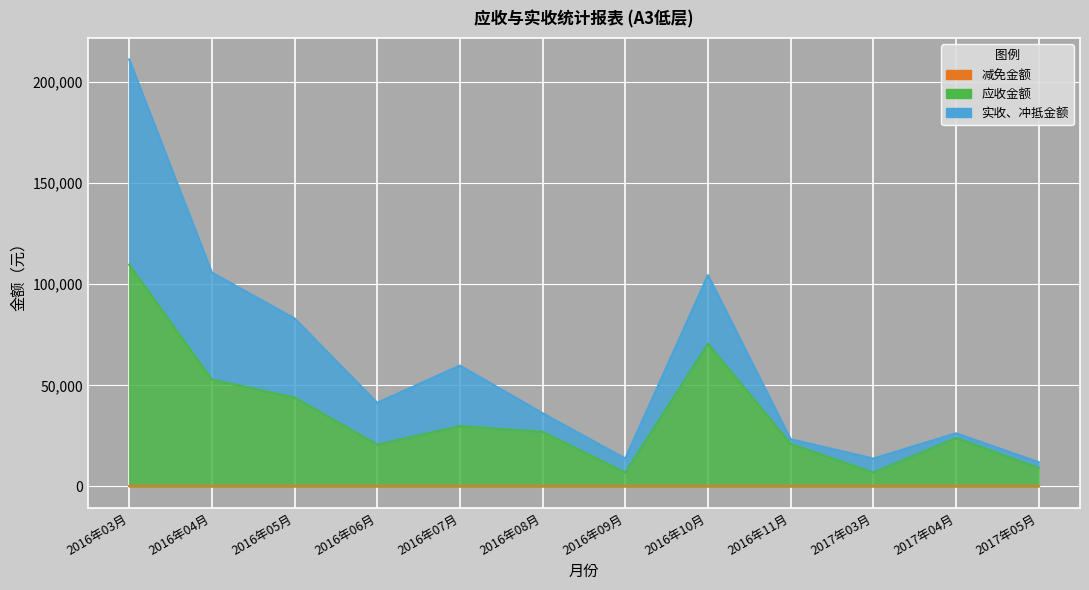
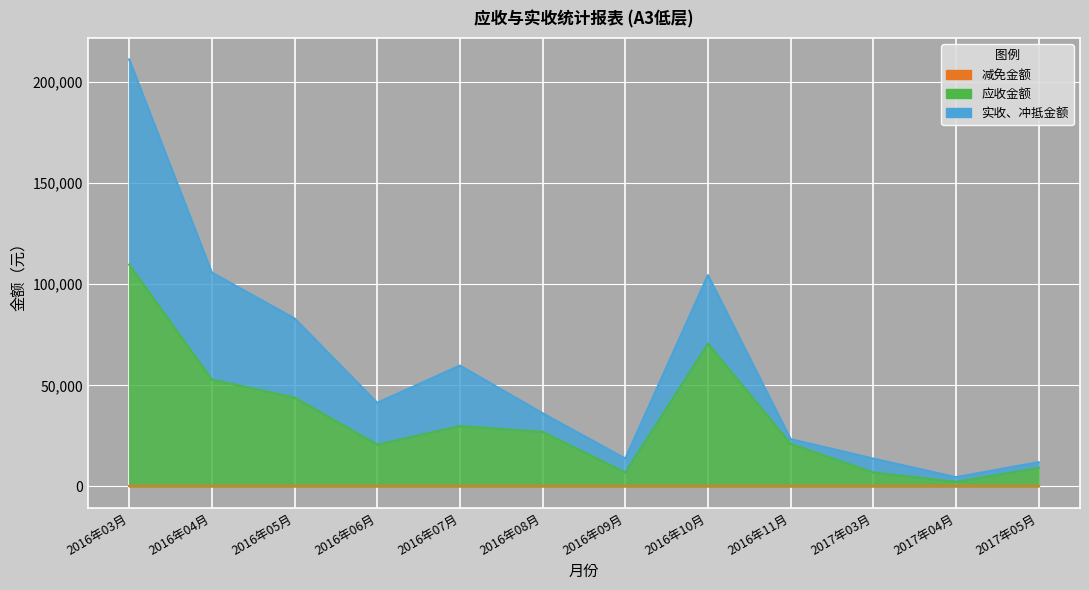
应收金额, 2017年04月: 24,000 -> 2,000
